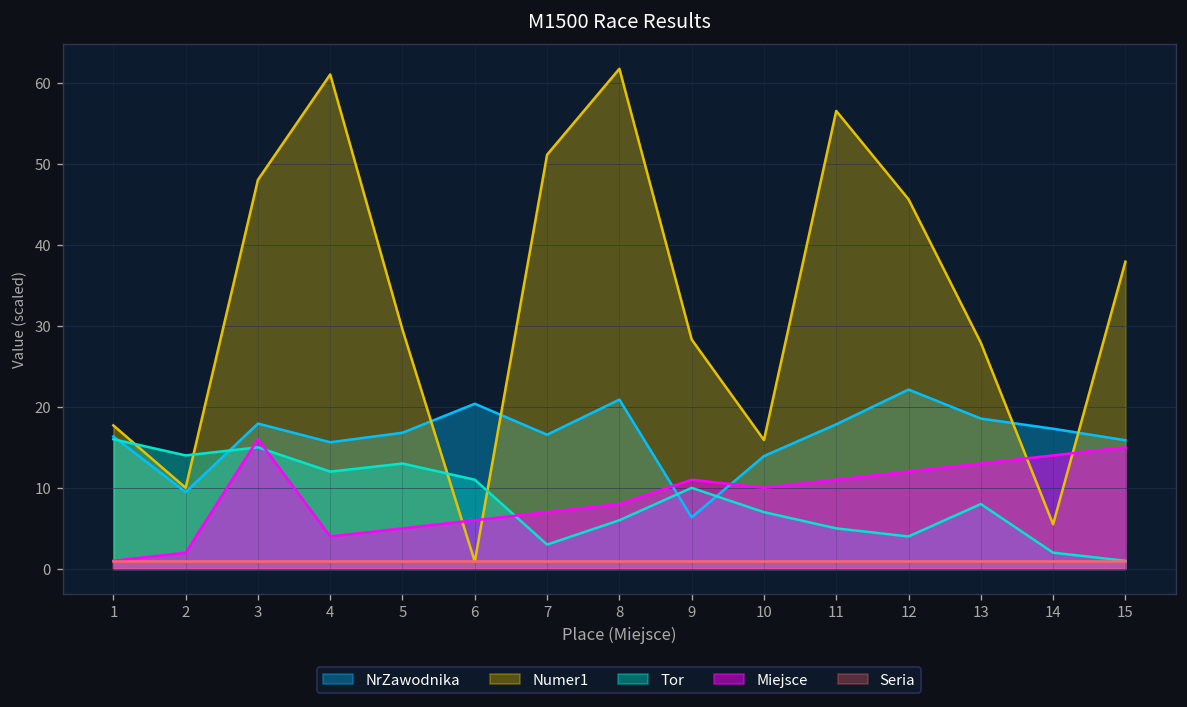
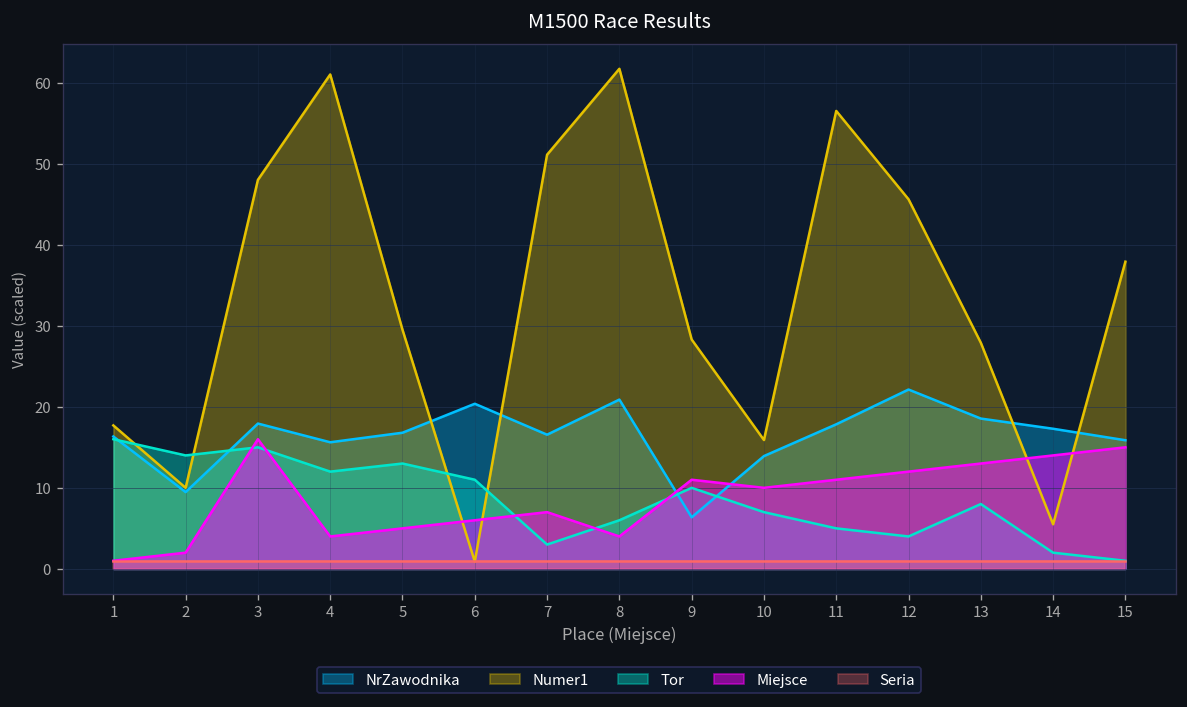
Miejsce, 8: 8 -> 4
